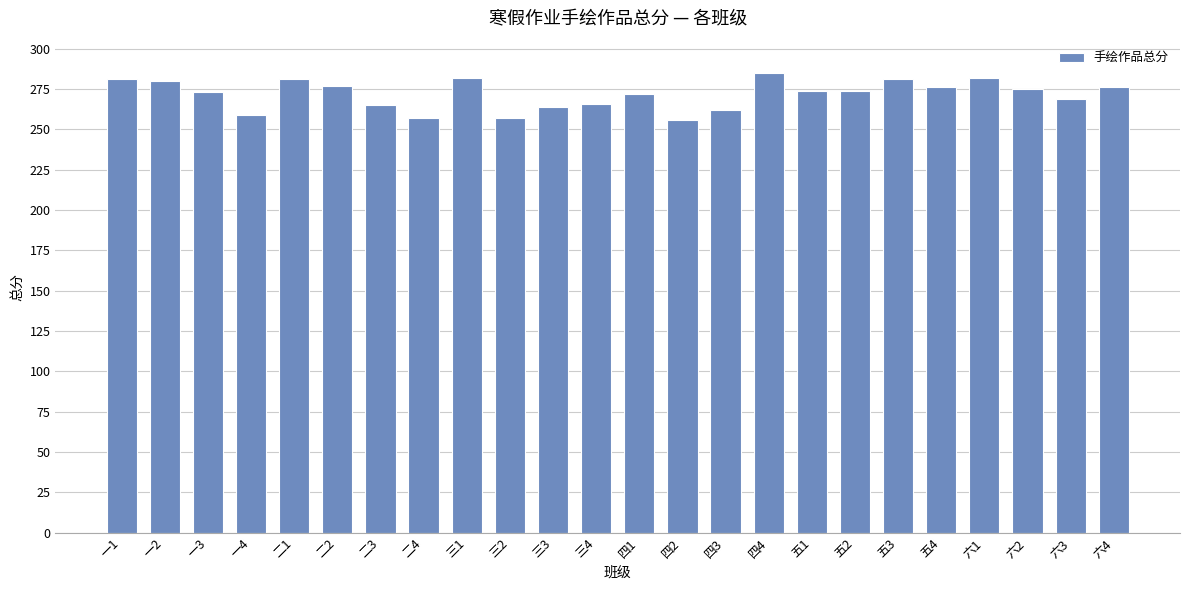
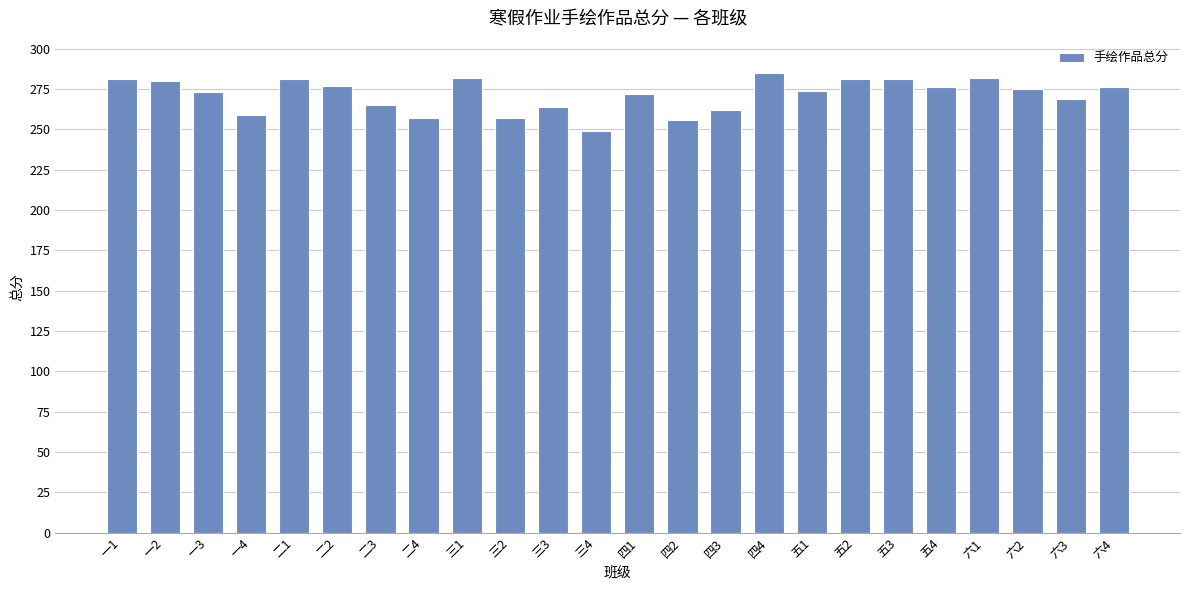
三4: 266 -> 249
五2: 274 -> 281
